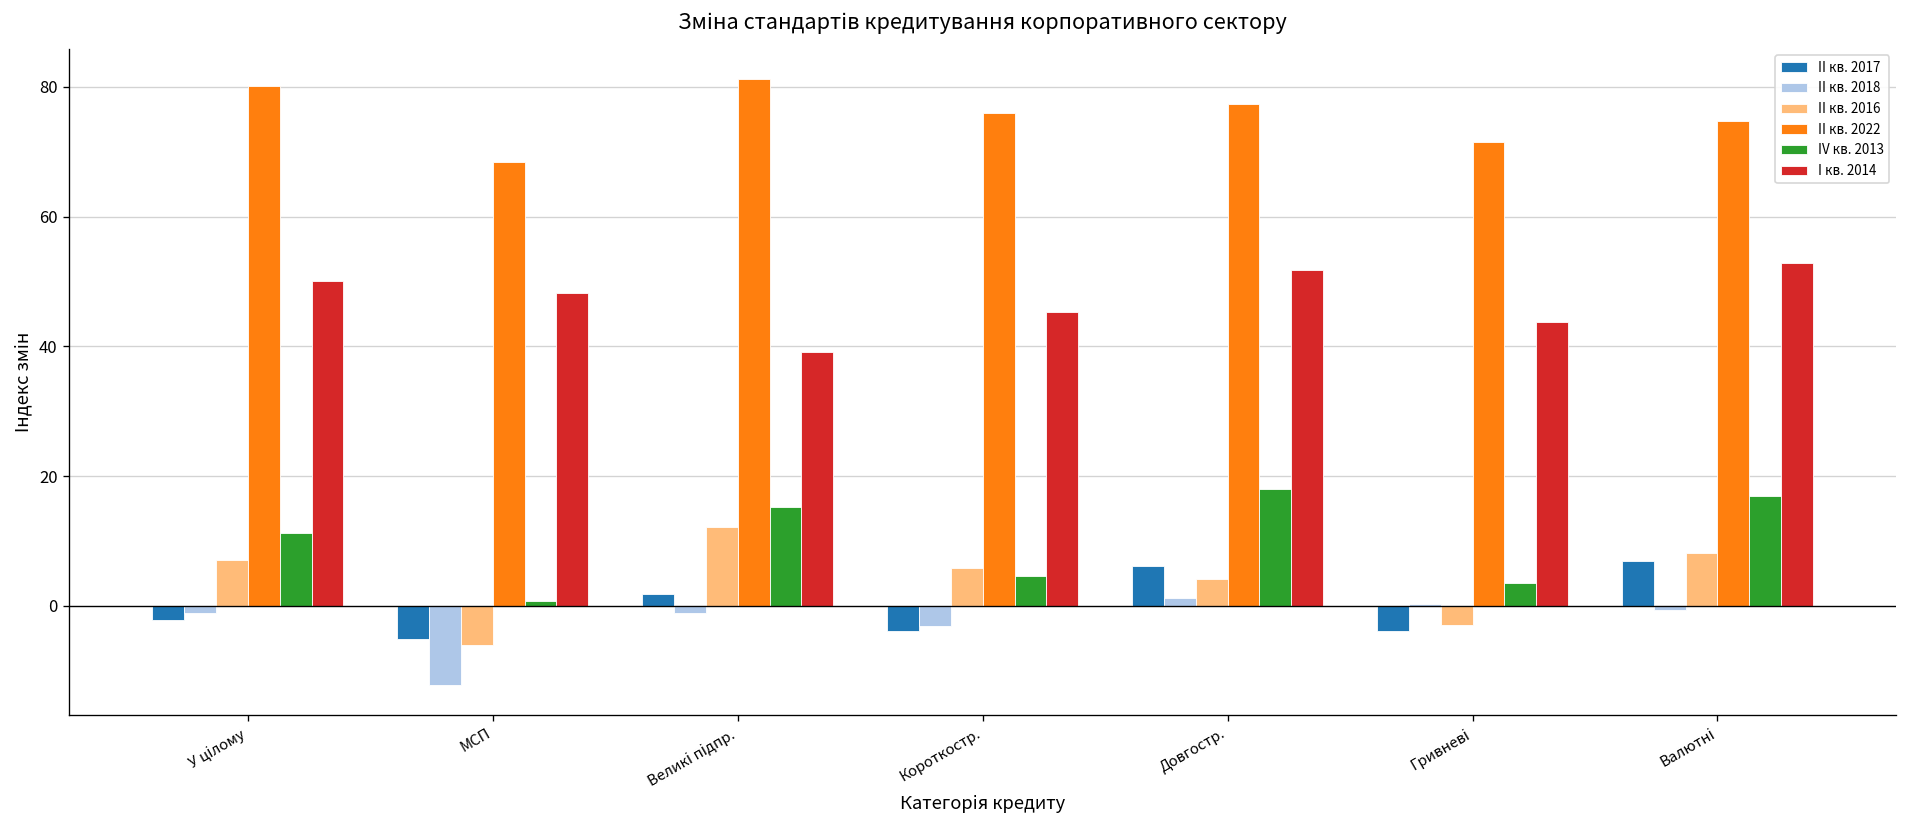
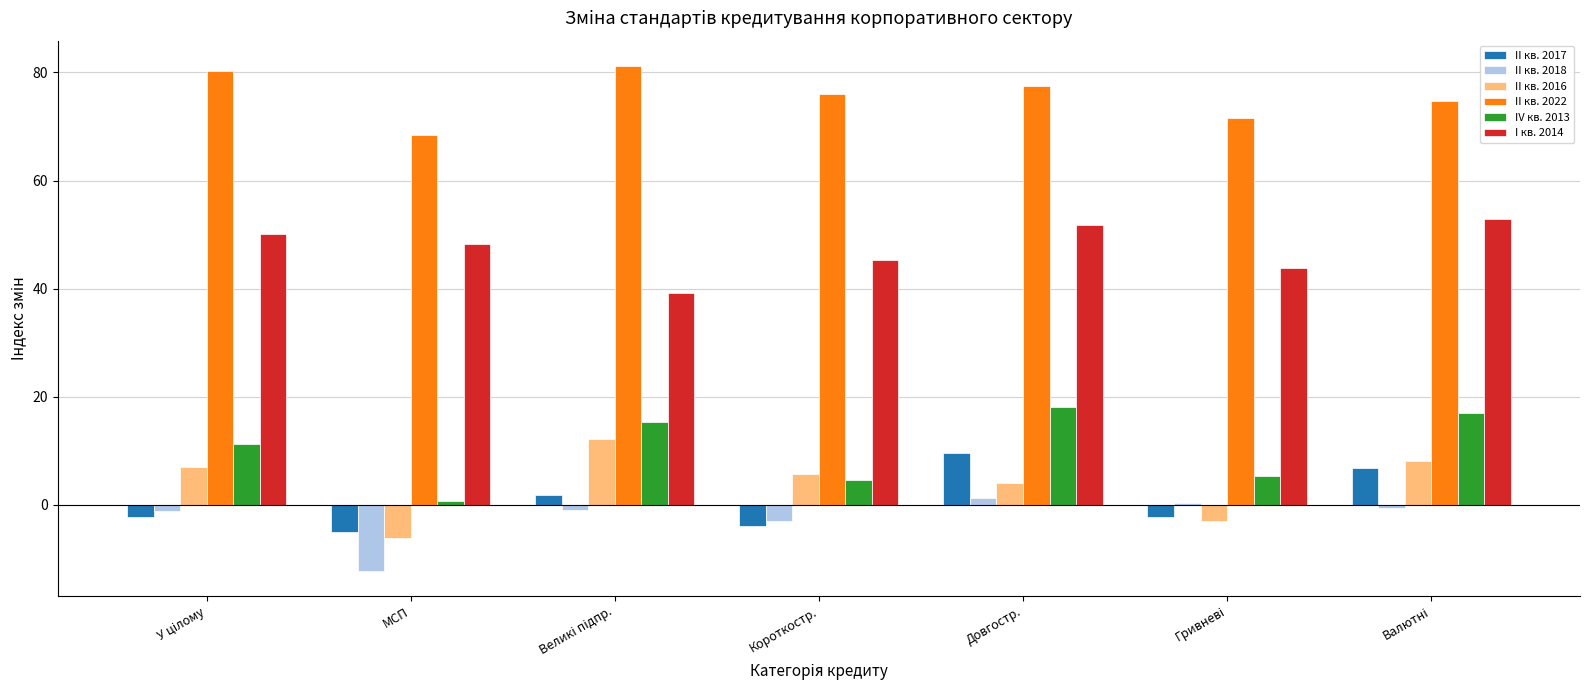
II кв. 2017, Довгостр.: 6 -> 10
II кв. 2017, Гривневі: -4 -> -2
IV кв. 2013, Гривневі: 3 -> 5
